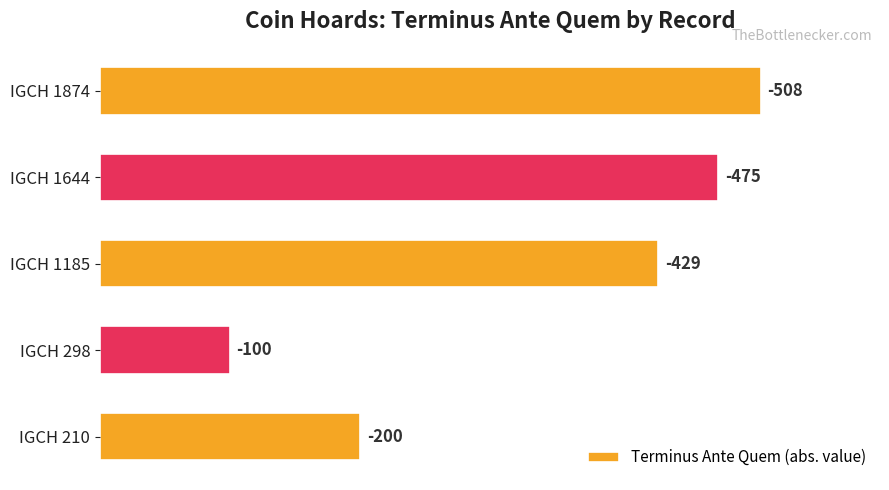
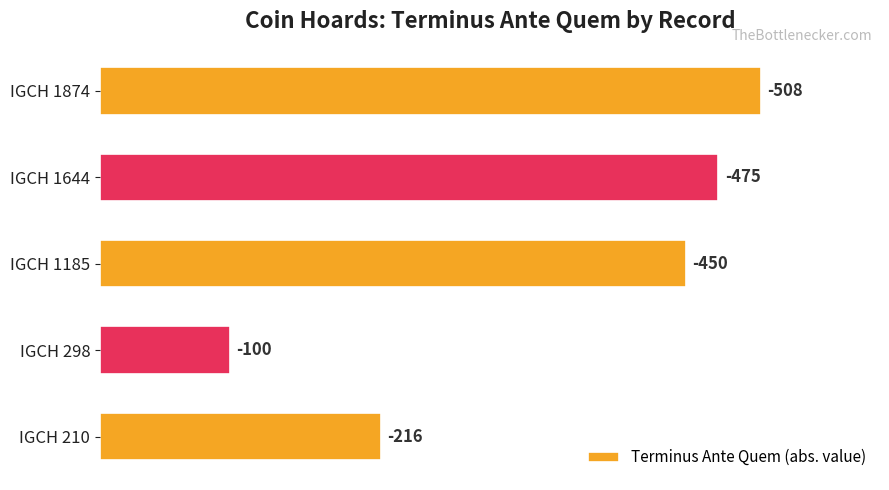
IGCH 1185: -429 -> -450
IGCH 210: -200 -> -216
